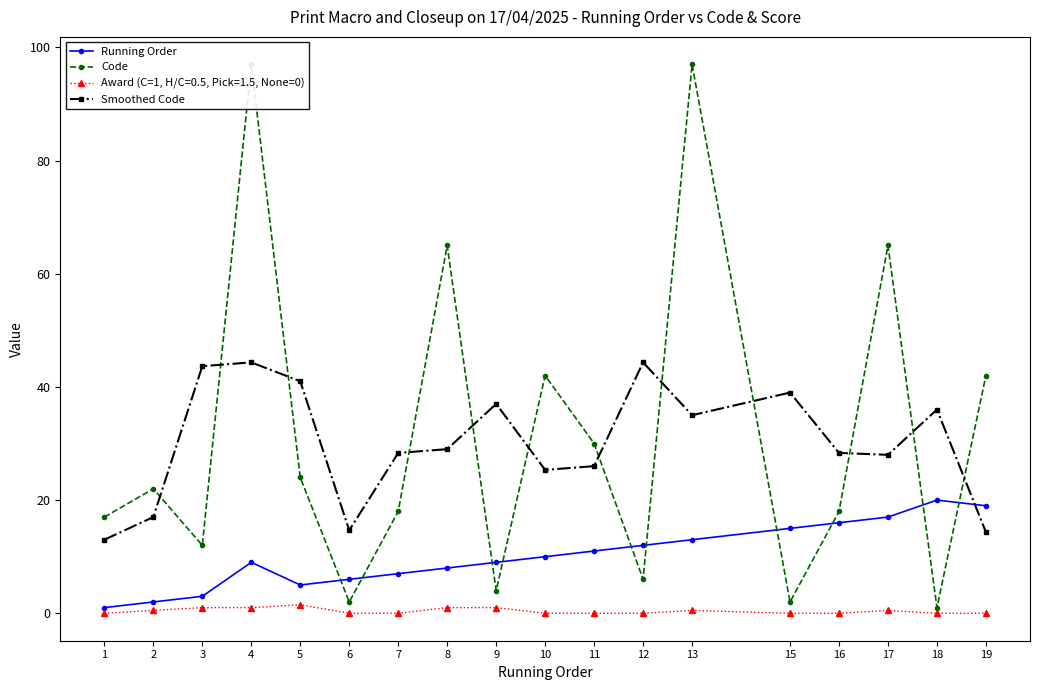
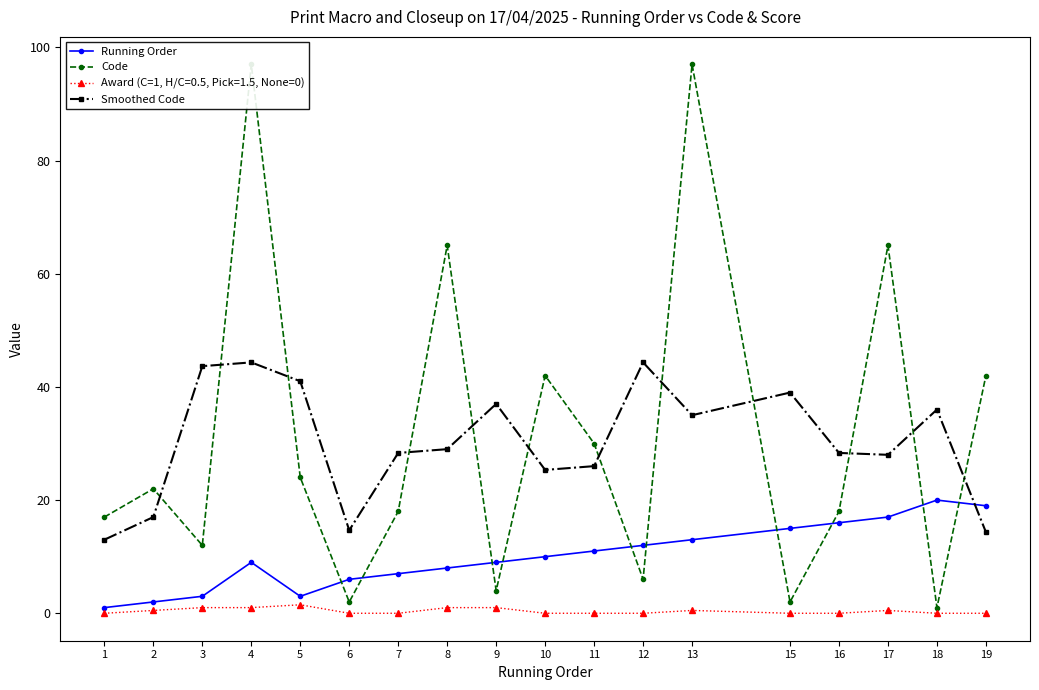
Running Order, 5: 5 -> 3
